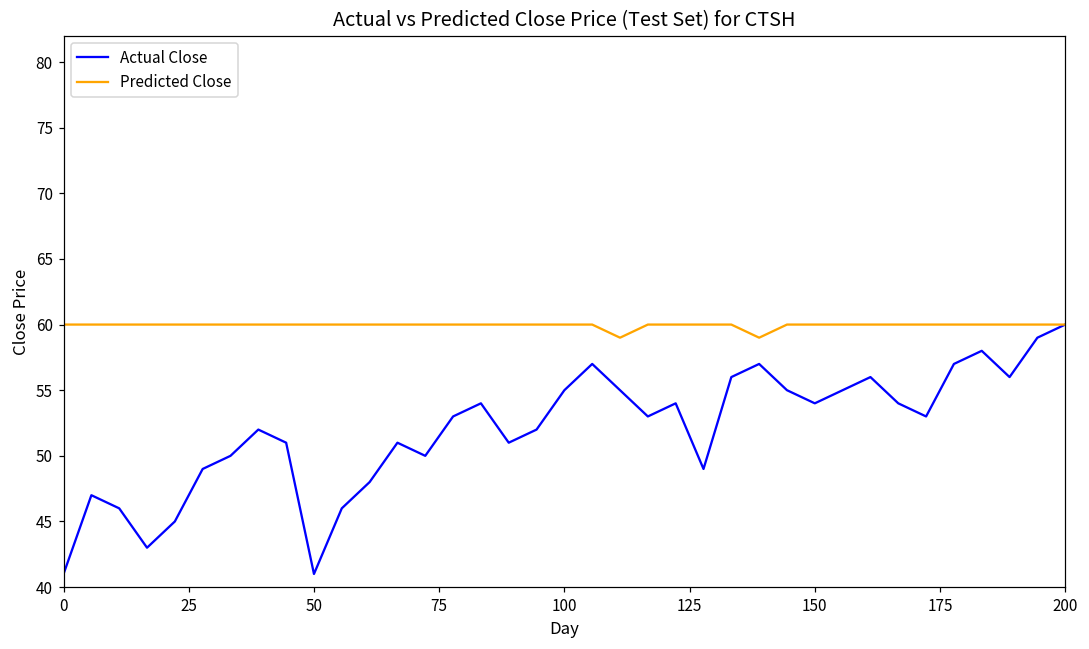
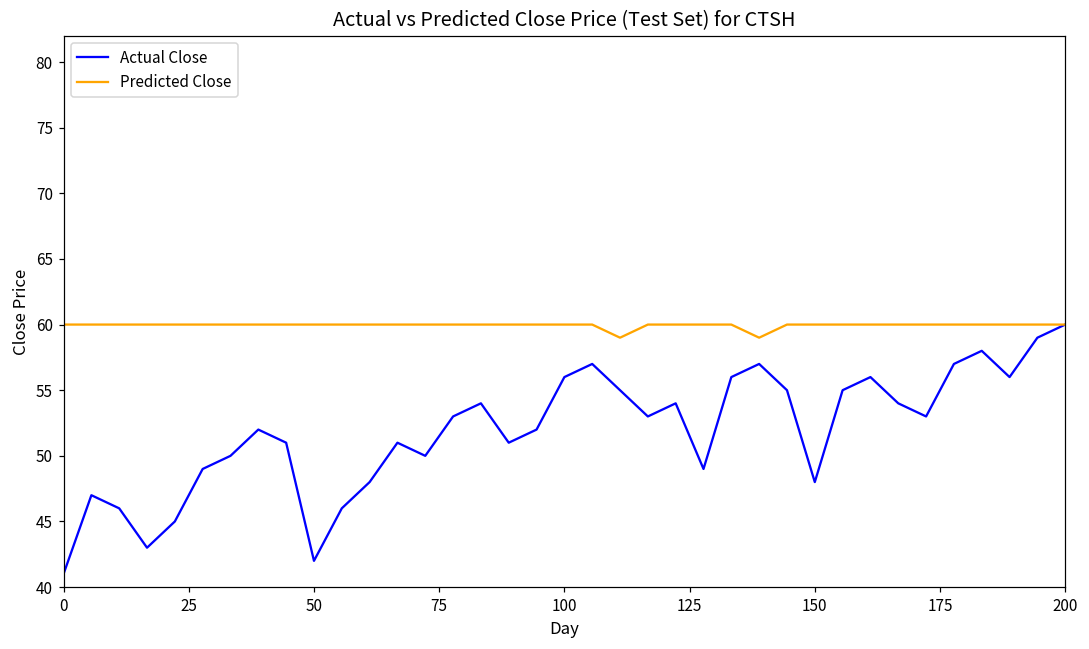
Actual Close, 50: 41 -> 42
Actual Close, 100: 55 -> 56
Actual Close, 150: 54 -> 48
